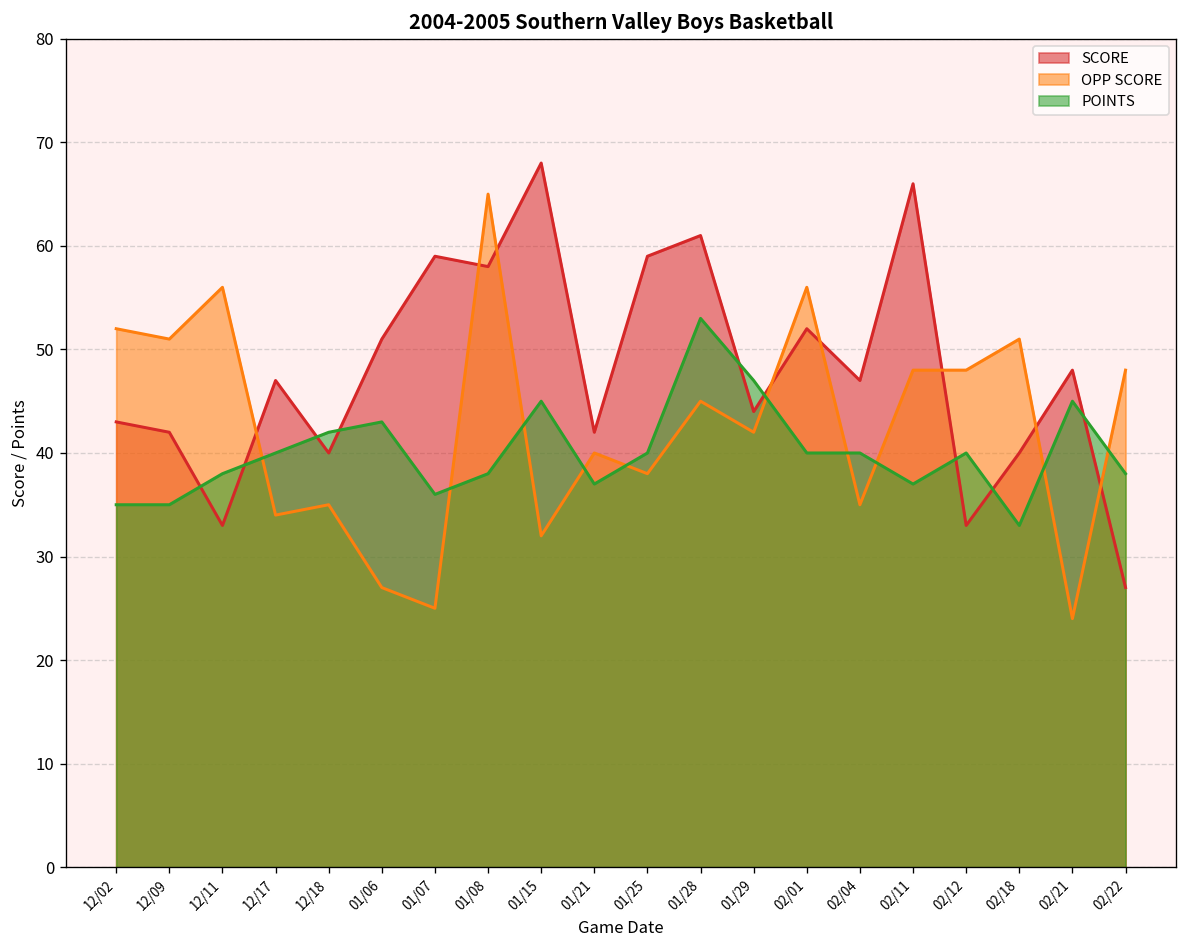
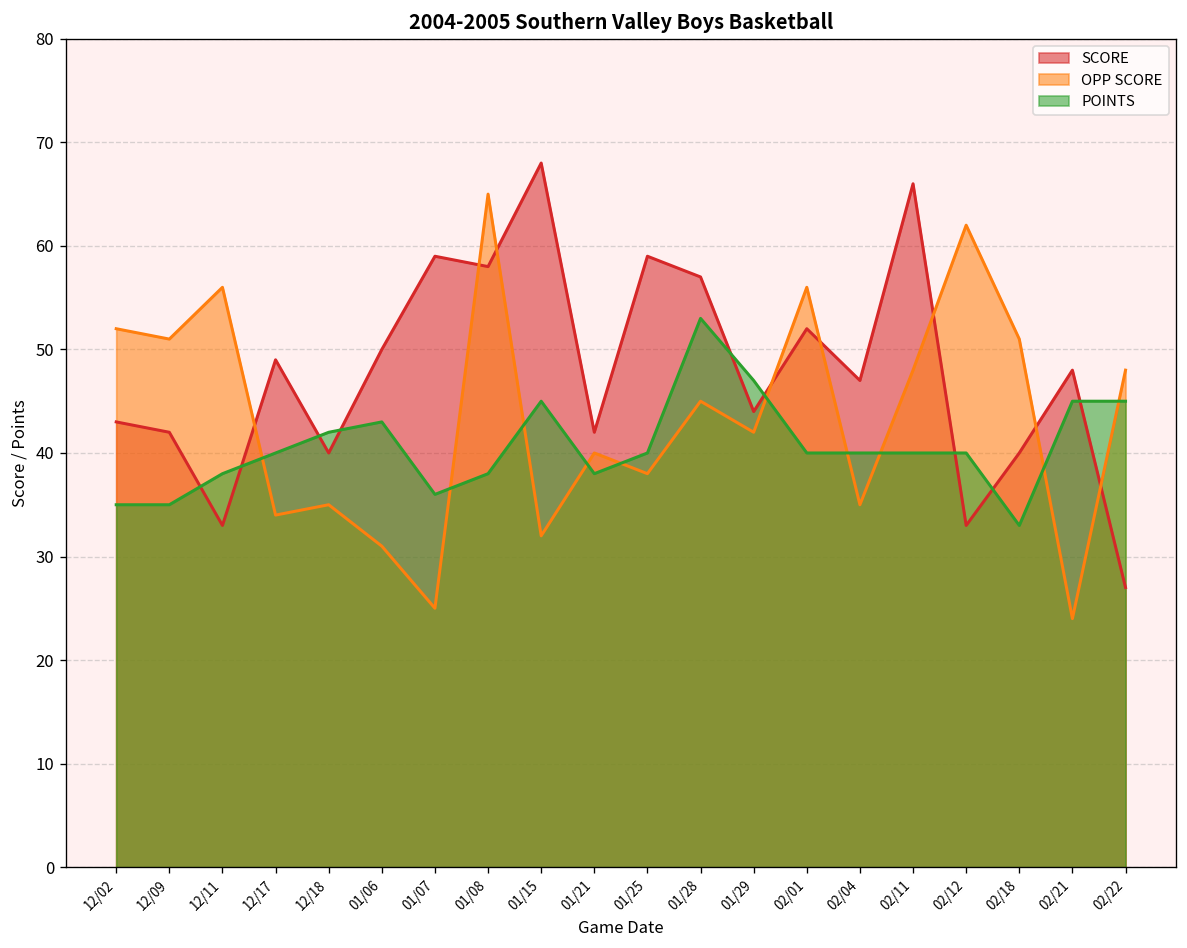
SCORE, 12/17: 47 -> 49
SCORE, 01/06: 51 -> 50
OPP SCORE, 01/06: 27 -> 31
POINTS, 01/21: 37 -> 38
SCORE, 01/28: 61 -> 57
POINTS, 02/11: 37 -> 40
OPP SCORE, 02/12: 48 -> 62
POINTS, 02/22: 38 -> 45
